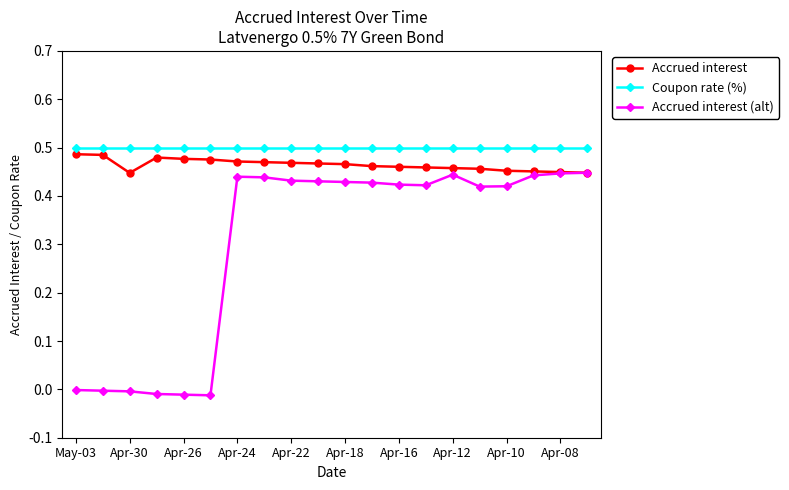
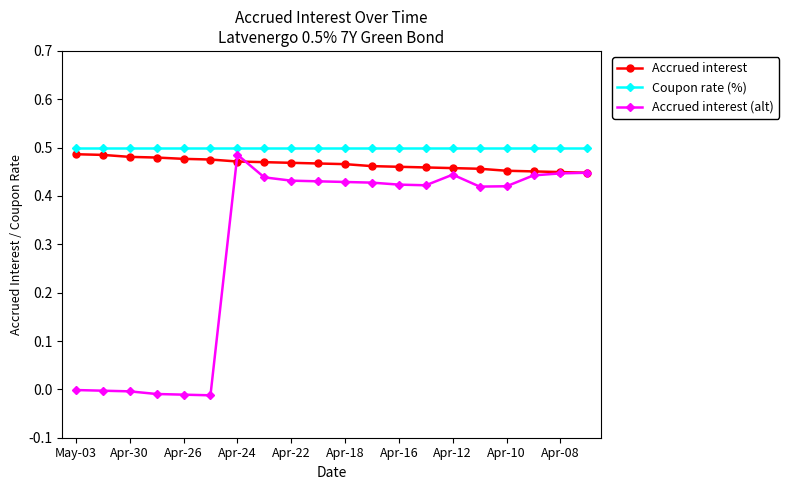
Accrued interest, Apr-30: 0.45 -> 0.48
Accrued interest (alt), Apr-24: 0.44 -> 0.49
